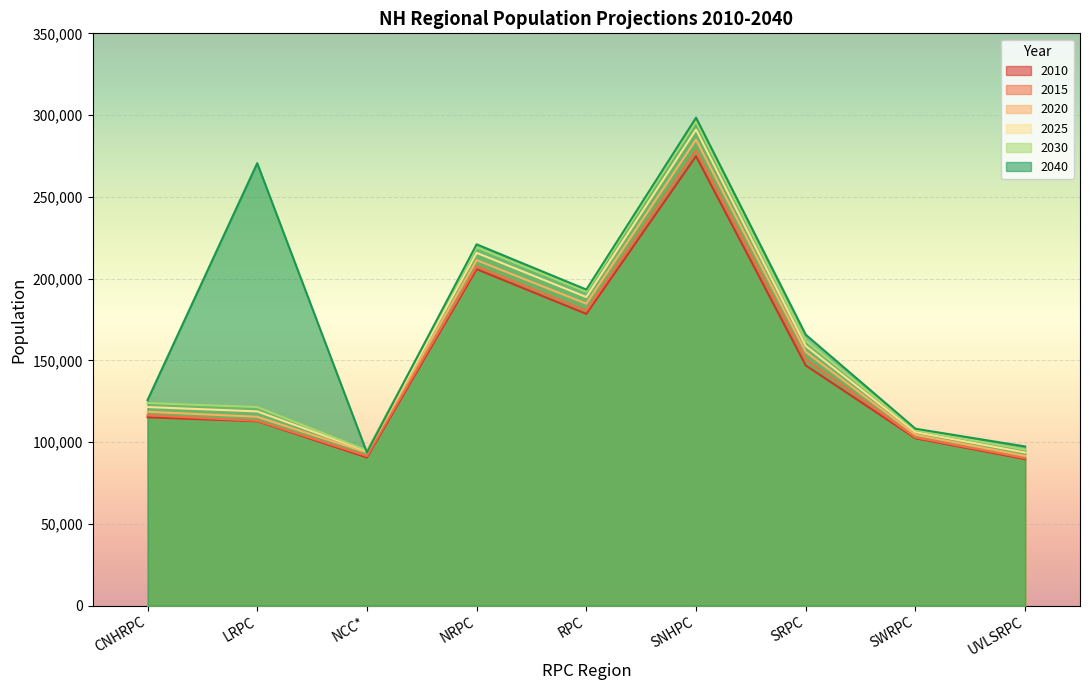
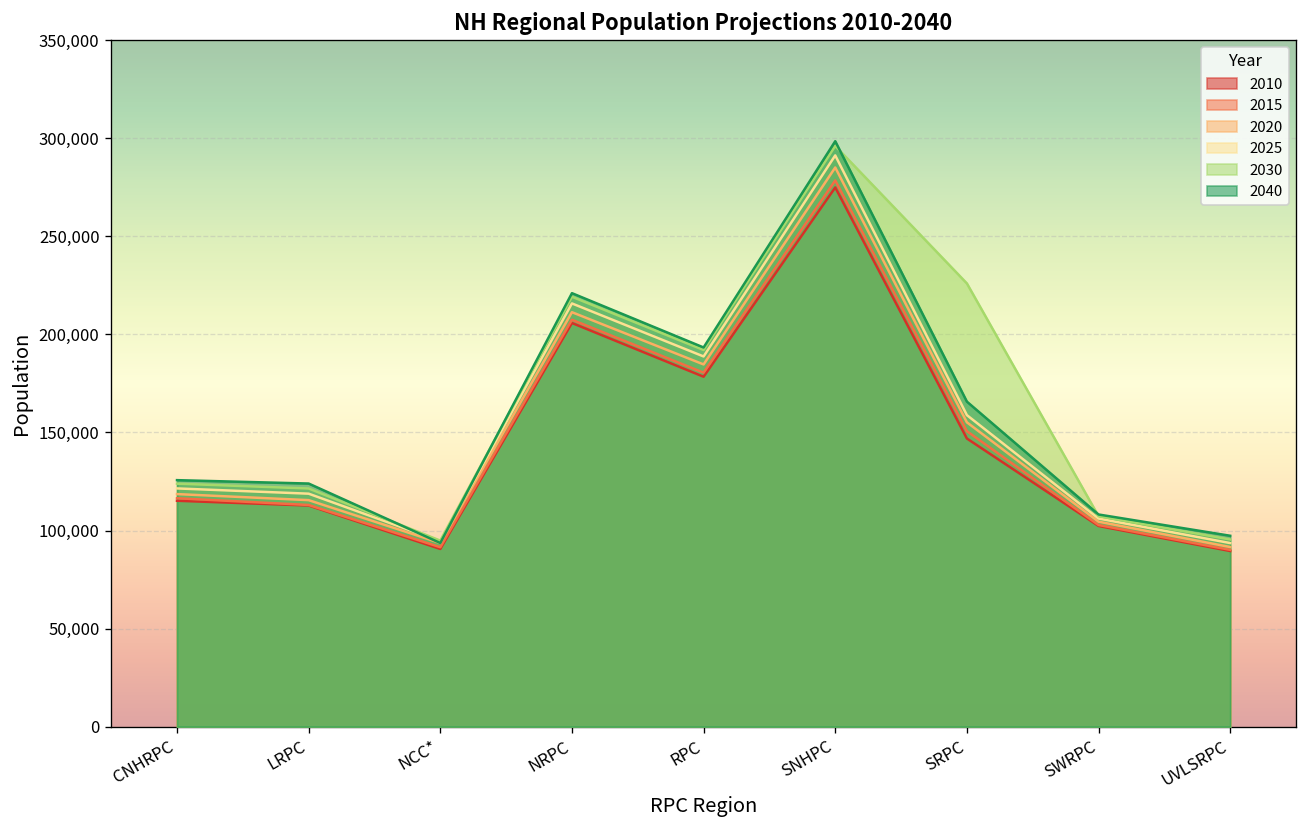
2040, LRPC: 271,000 -> 124,000
2030, SRPC: 162,000 -> 226,000
